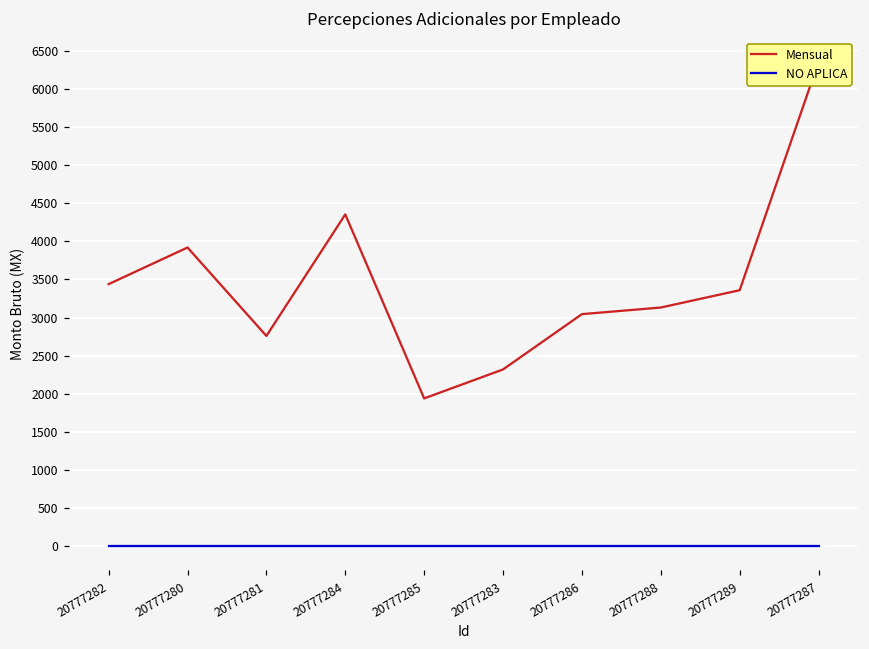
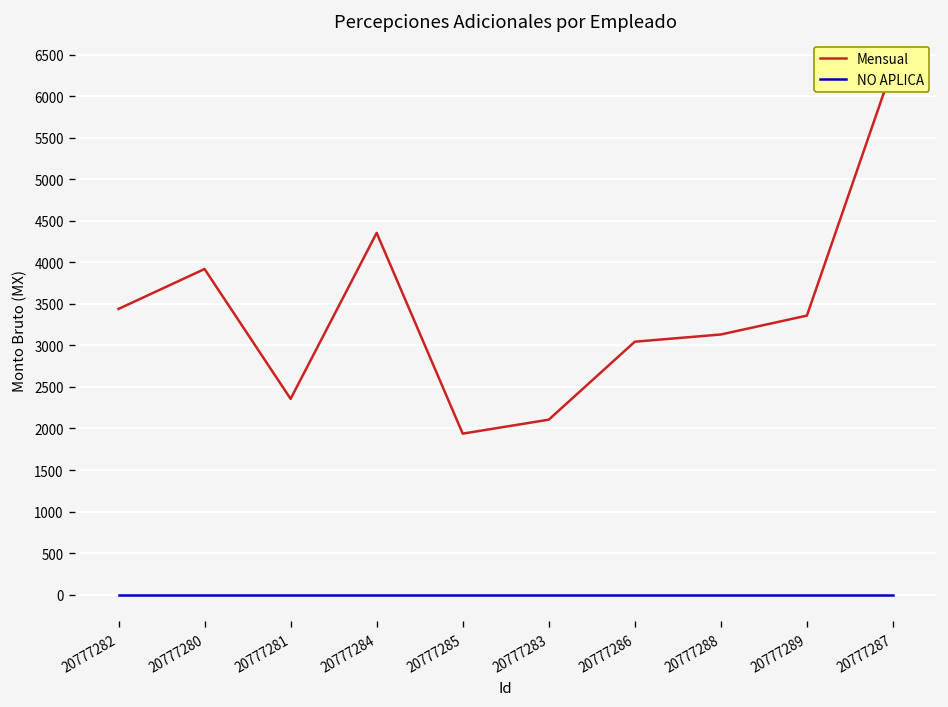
Mensual, 20777281: 2800 -> 2400
Mensual, 20777283: 2300 -> 2100
